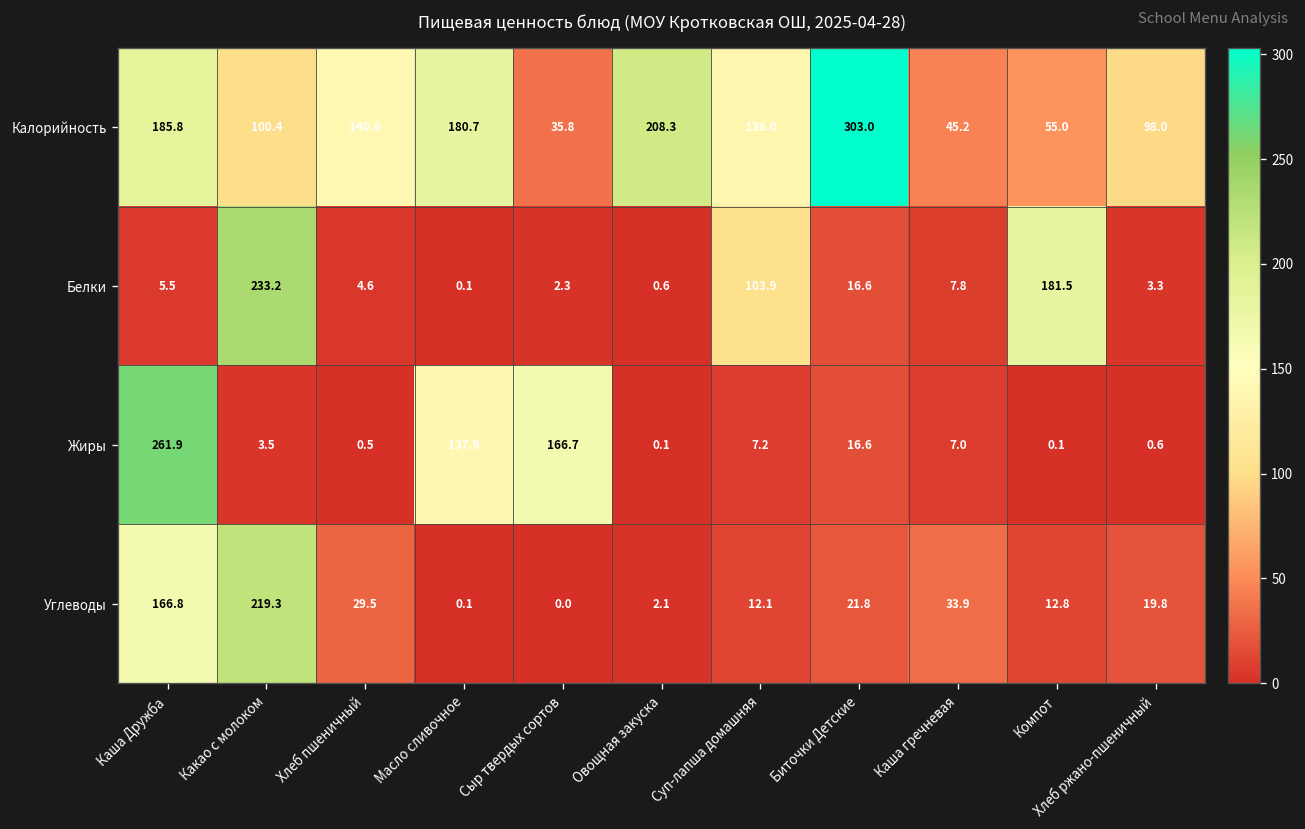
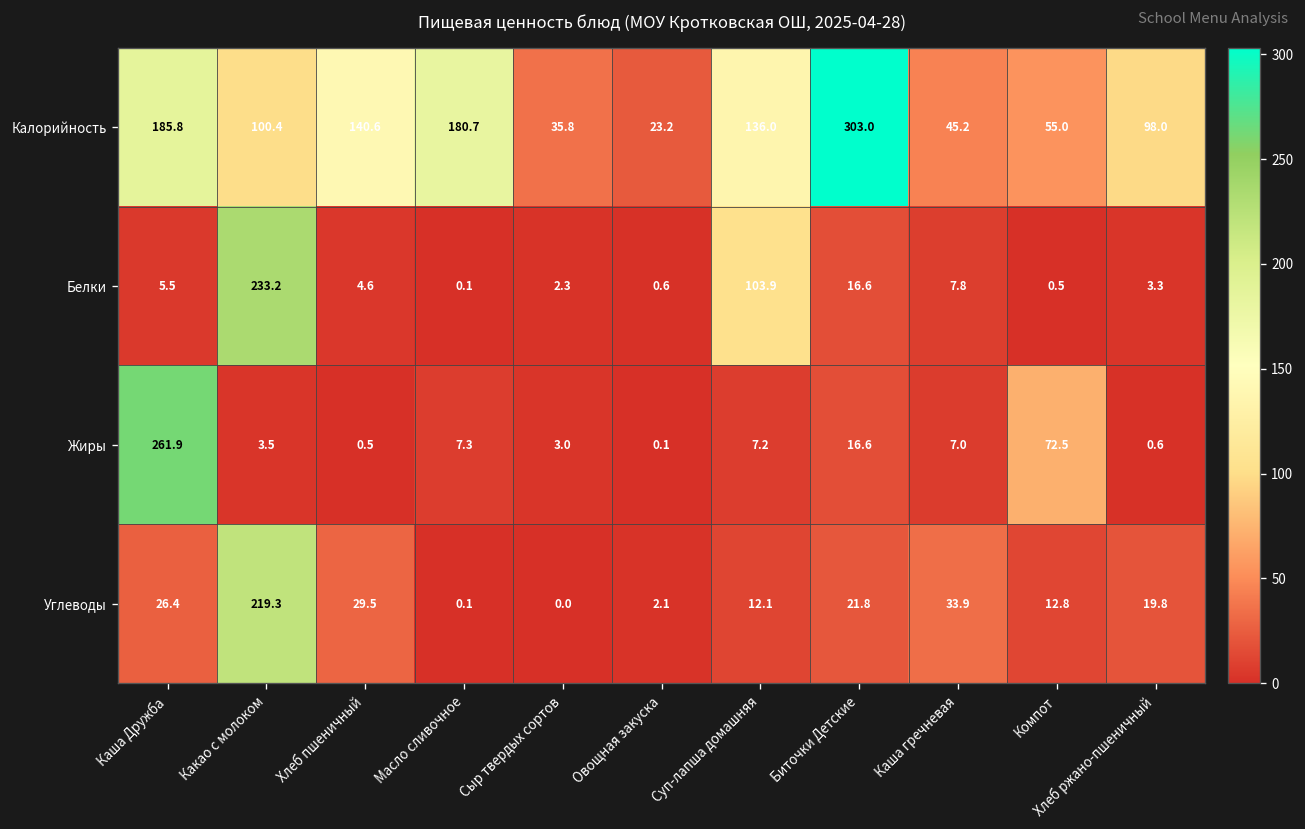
Калорийность, Овощная закуска: 208.3 -> 23.2
Белки, Компот: 181.5 -> 0.5
Жиры, Масло сливочное: 137.9 -> 7.3
Жиры, Сыр твердых сортов: 166.7 -> 3.0
Жиры, Компот: 0.1 -> 72.5
Углеводы, Каша Дружба: 166.8 -> 26.4
